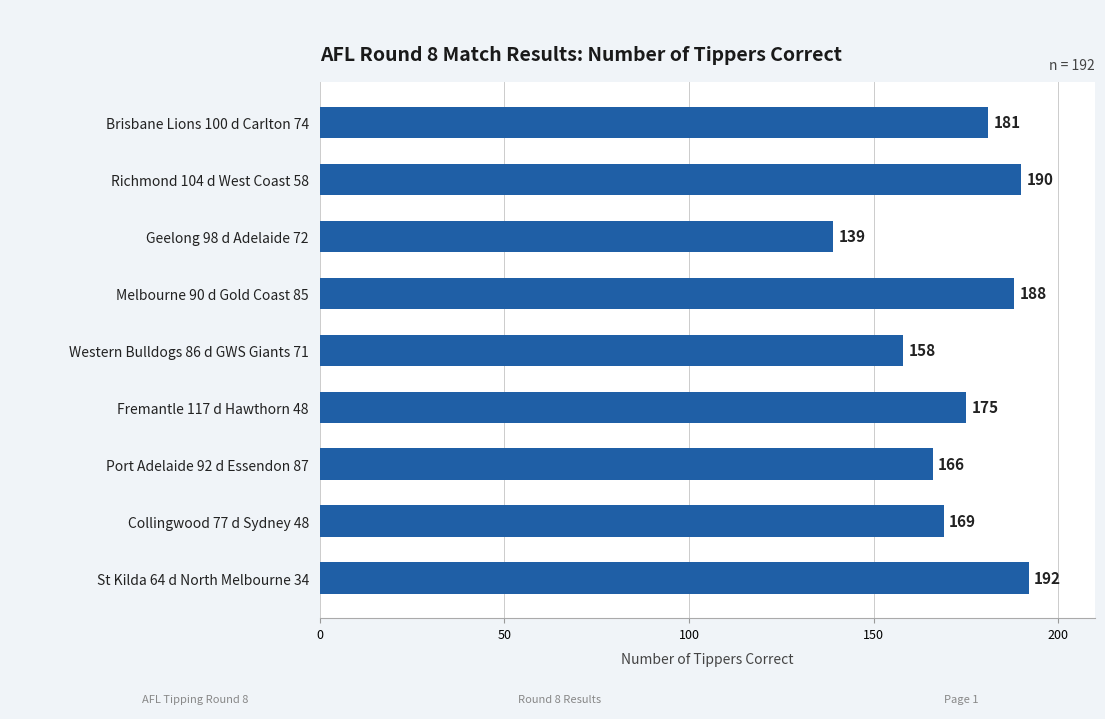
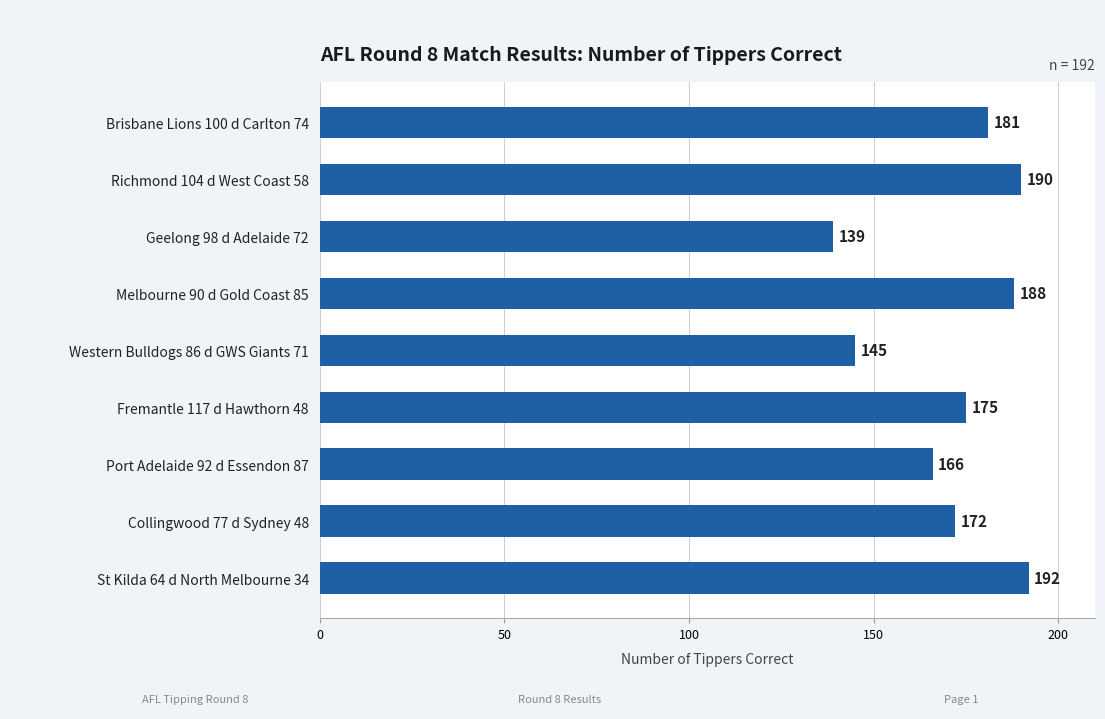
Western Bulldogs 86 d GWS Giants 71: 158 -> 145
Collingwood 77 d Sydney 48: 169 -> 172
